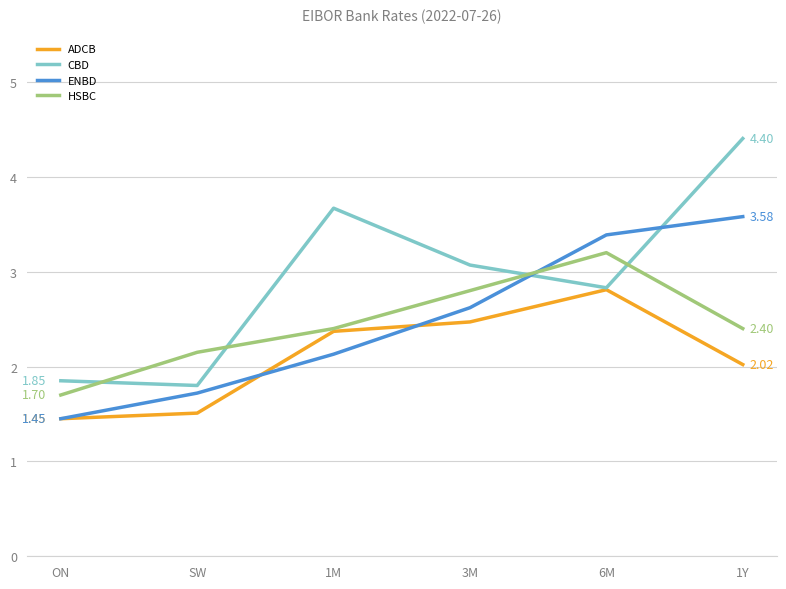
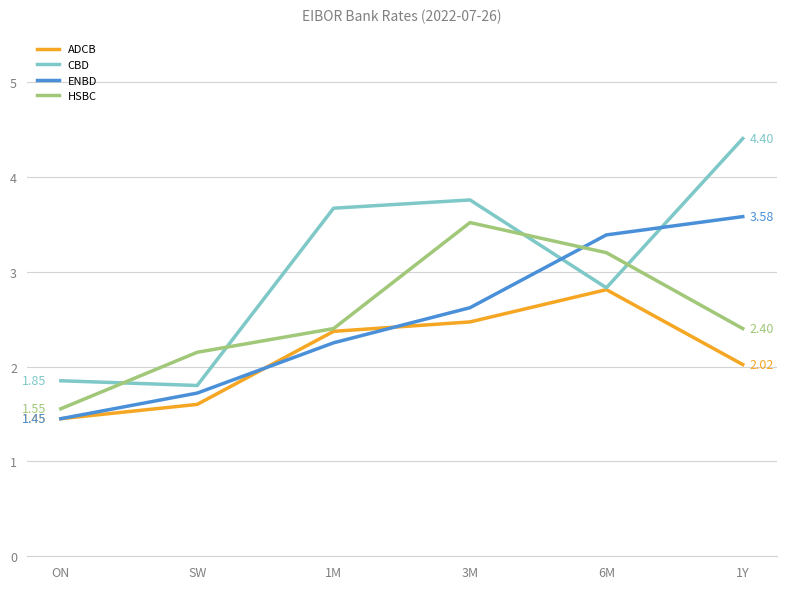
HSBC, ON: 1.70 -> 1.55
ADCB, SW: 1.5 -> 1.6
ENBD, 1M: 2.1 -> 2.3
CBD, 3M: 3.1 -> 3.8
HSBC, 3M: 2.8 -> 3.5
